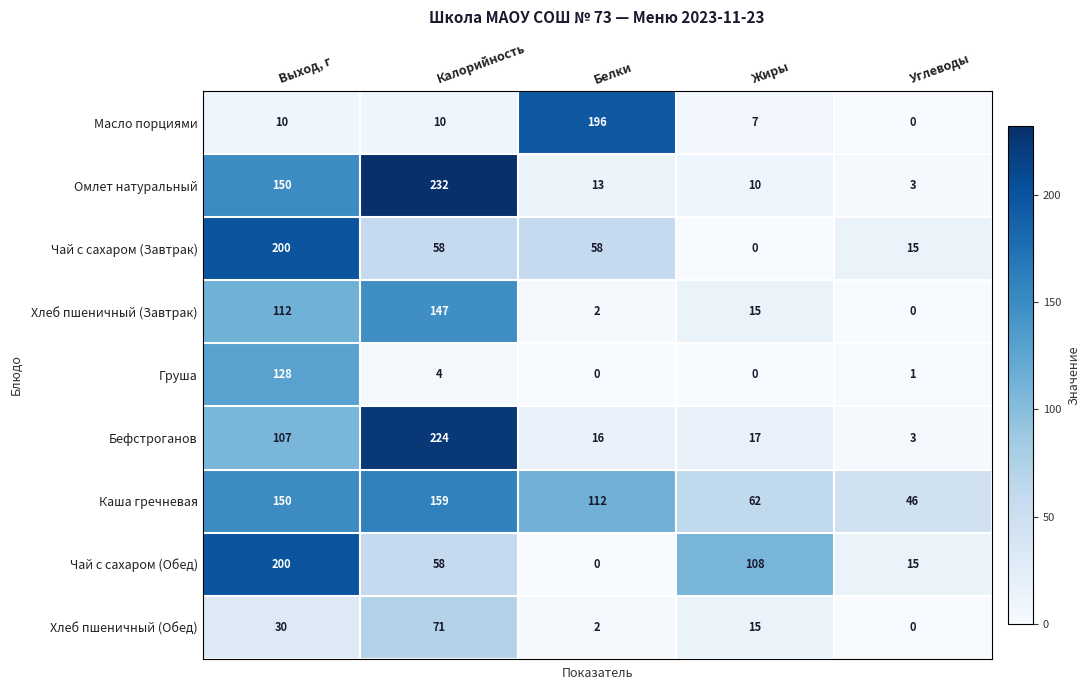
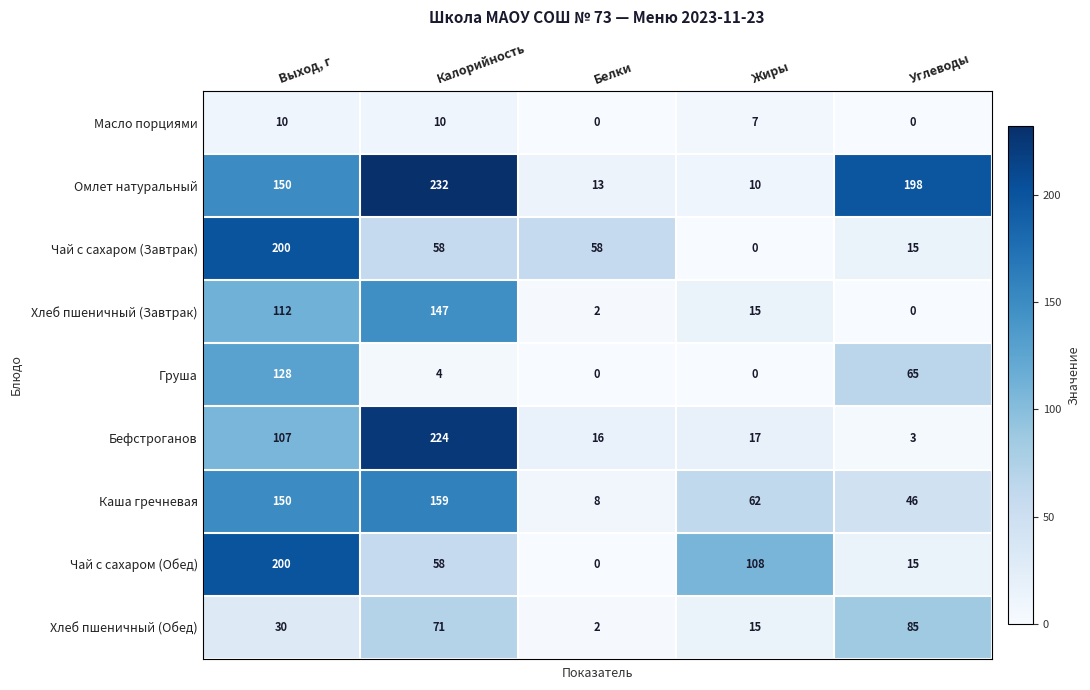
Масло порциями, Белки: 196 -> 0
Омлет натуральный, Углеводы: 3 -> 198
Груша, Углеводы: 1 -> 65
Каша гречневая, Белки: 112 -> 8
Хлеб пшеничный (Обед), Углеводы: 0 -> 85
